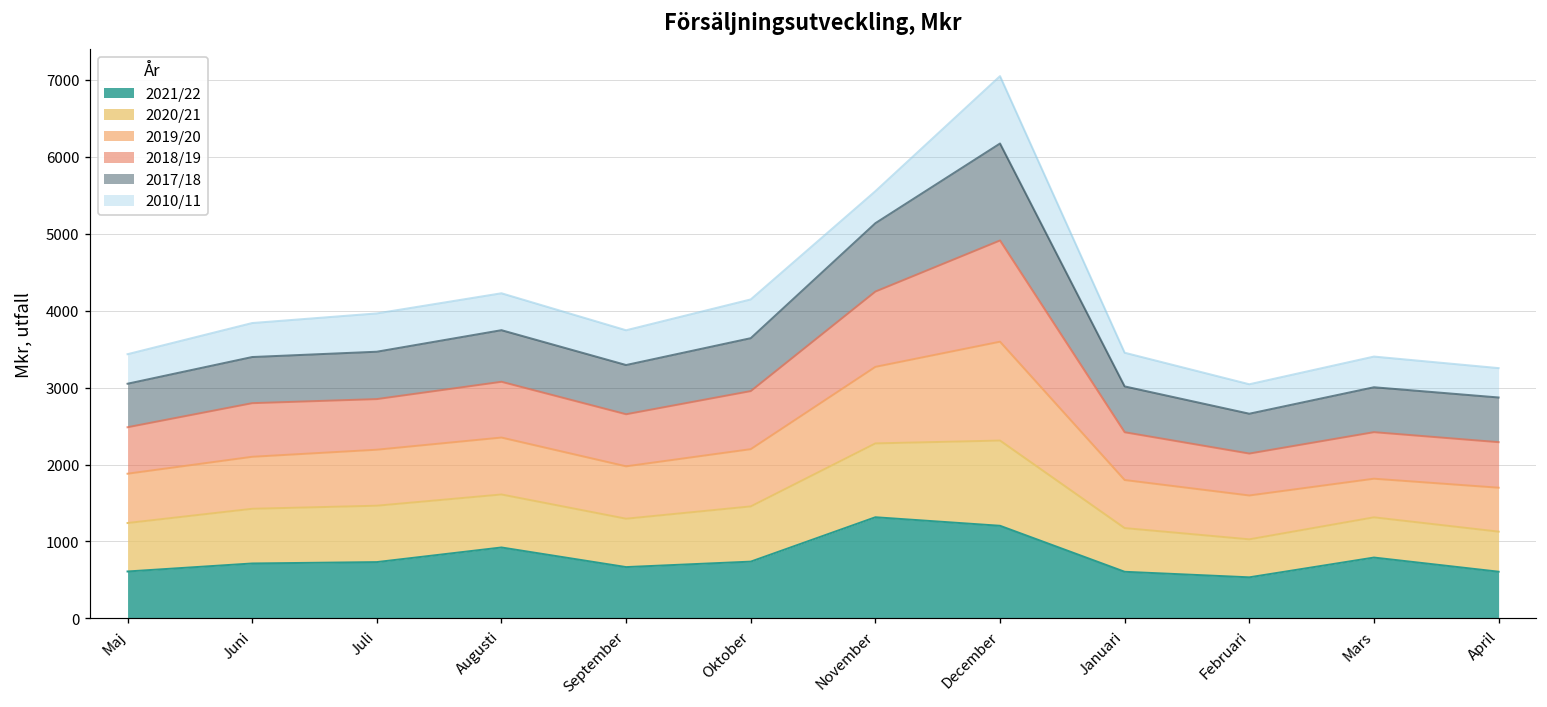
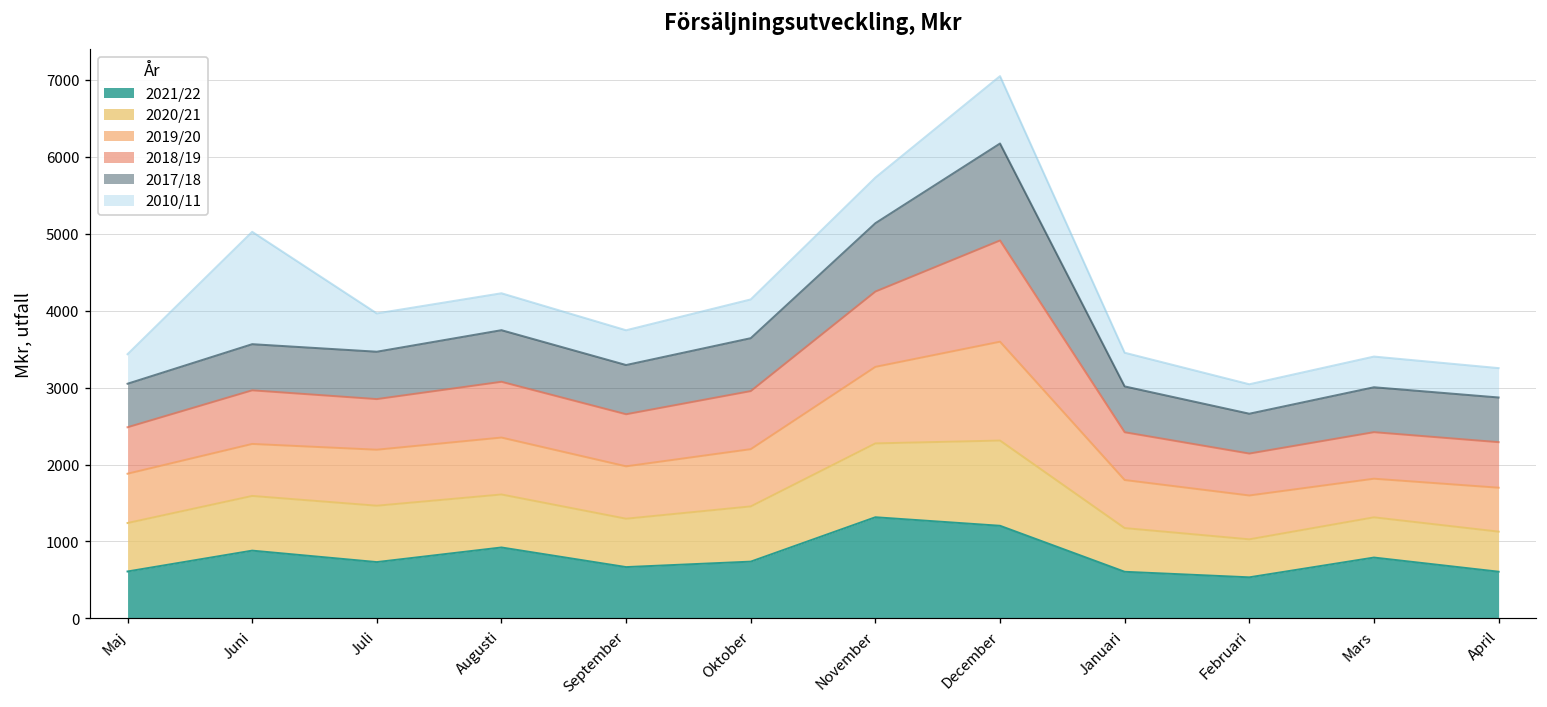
2021/22, Juni: 700 -> 900
2010/11, Juni: 400 -> 1500
2010/11, November: 400 -> 600
